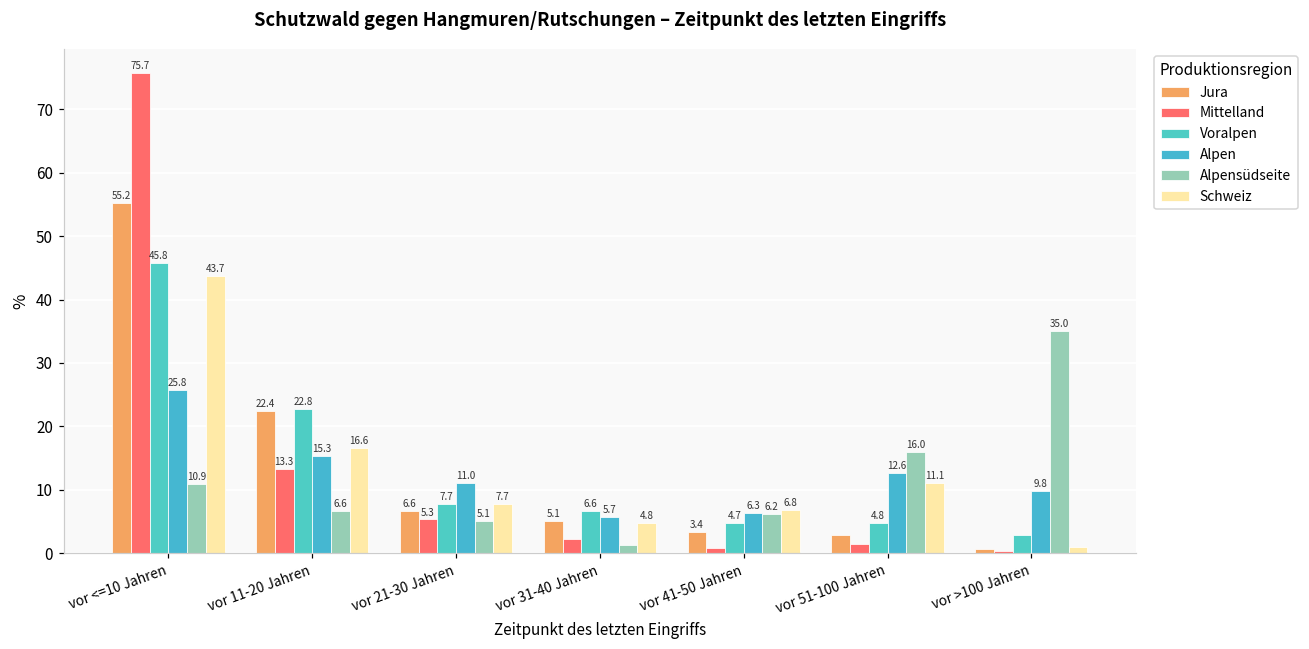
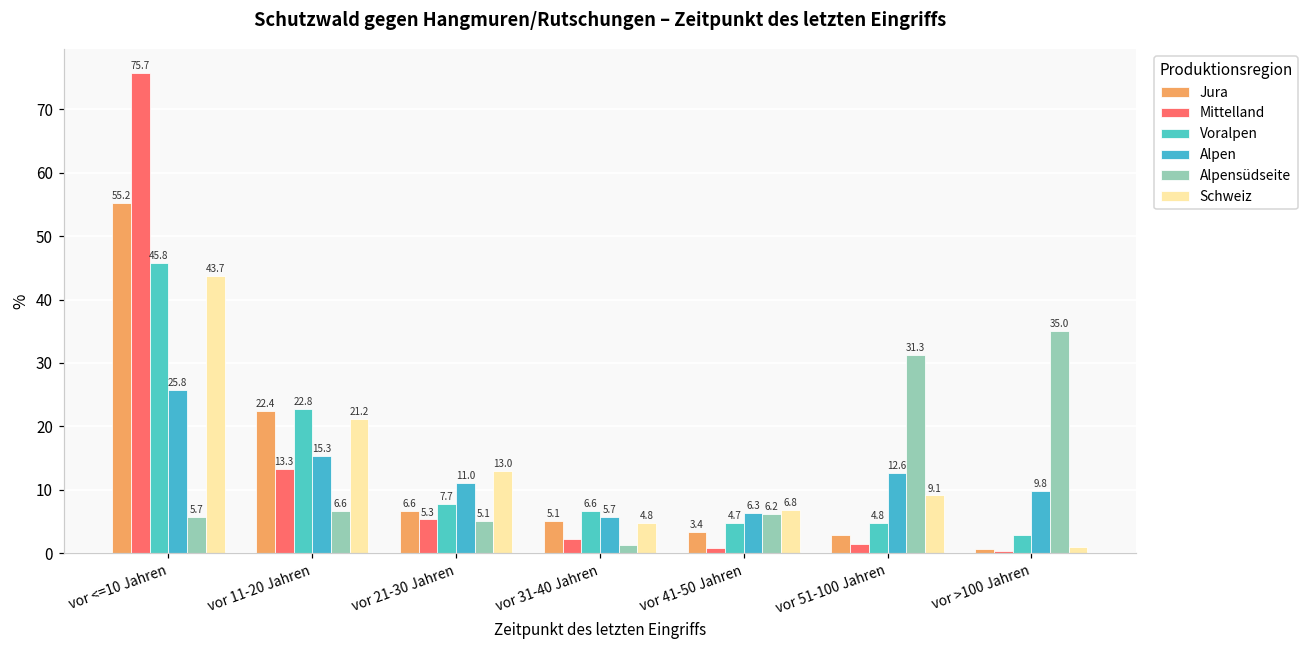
Alpensüdseite, vor <=10 Jahren: 10.9 -> 5.7
Schweiz, vor 11-20 Jahren: 16.6 -> 21.2
Schweiz, vor 21-30 Jahren: 7.7 -> 13.0
Alpensüdseite, vor 51-100 Jahren: 16.0 -> 31.3
Schweiz, vor 51-100 Jahren: 11.1 -> 9.1
